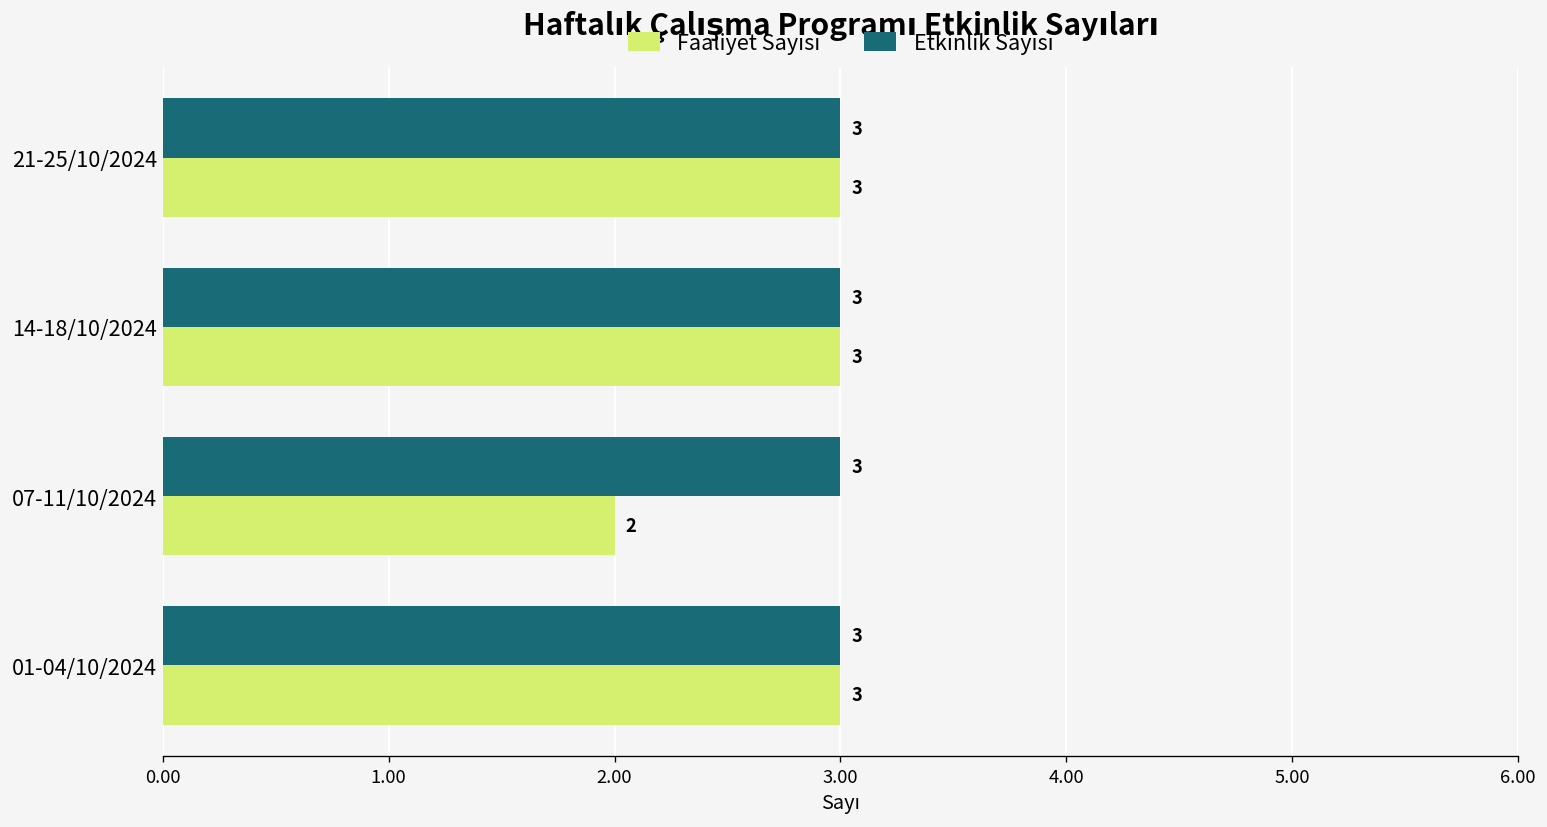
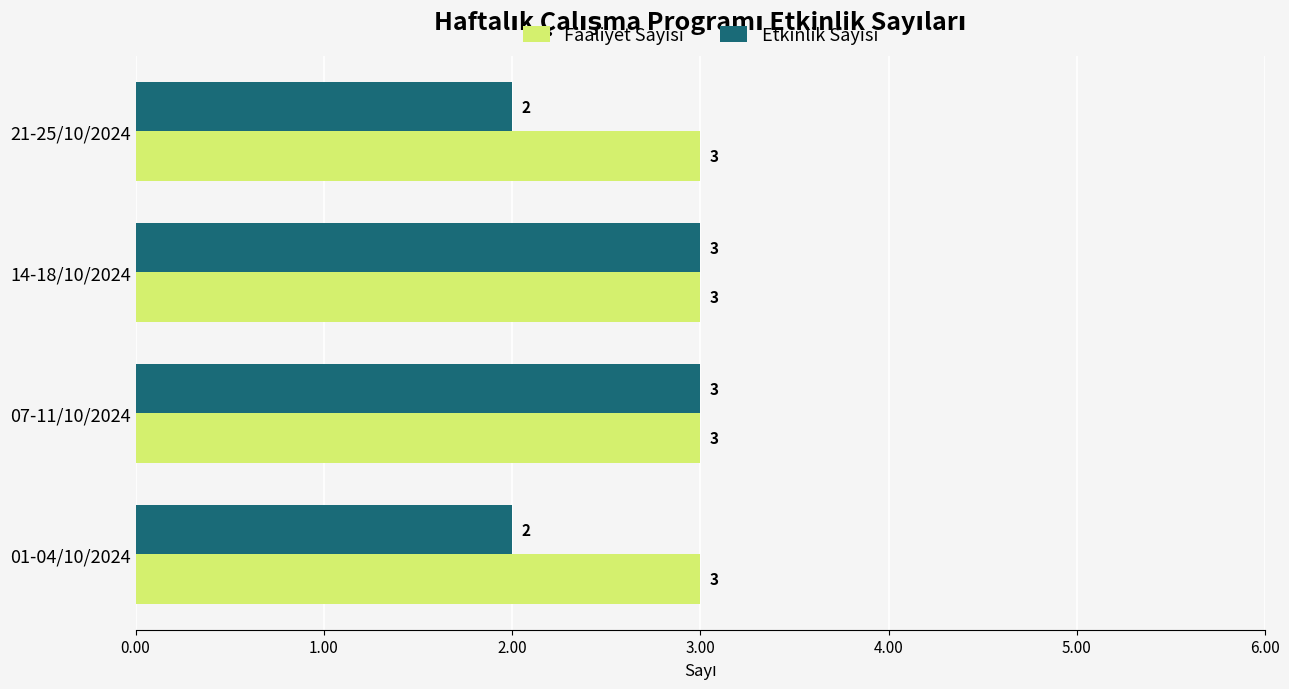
Etkinlik Sayısı, 21-25/10/2024: 3 -> 2
Faaliyet Sayısı, 07-11/10/2024: 2 -> 3
Etkinlik Sayısı, 01-04/10/2024: 3 -> 2
